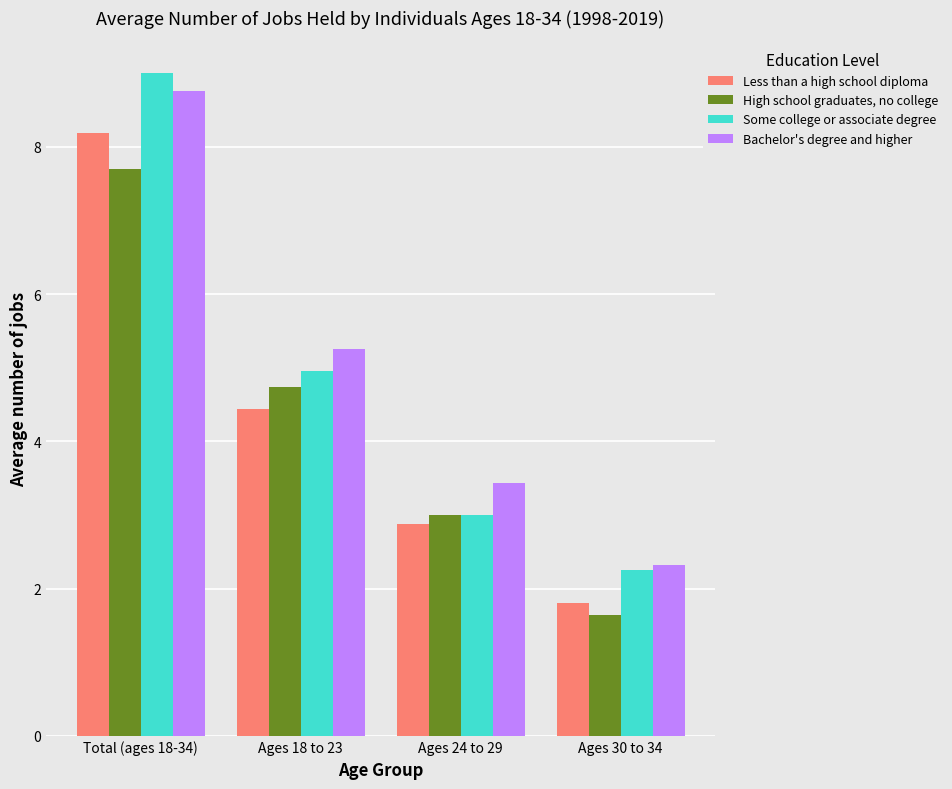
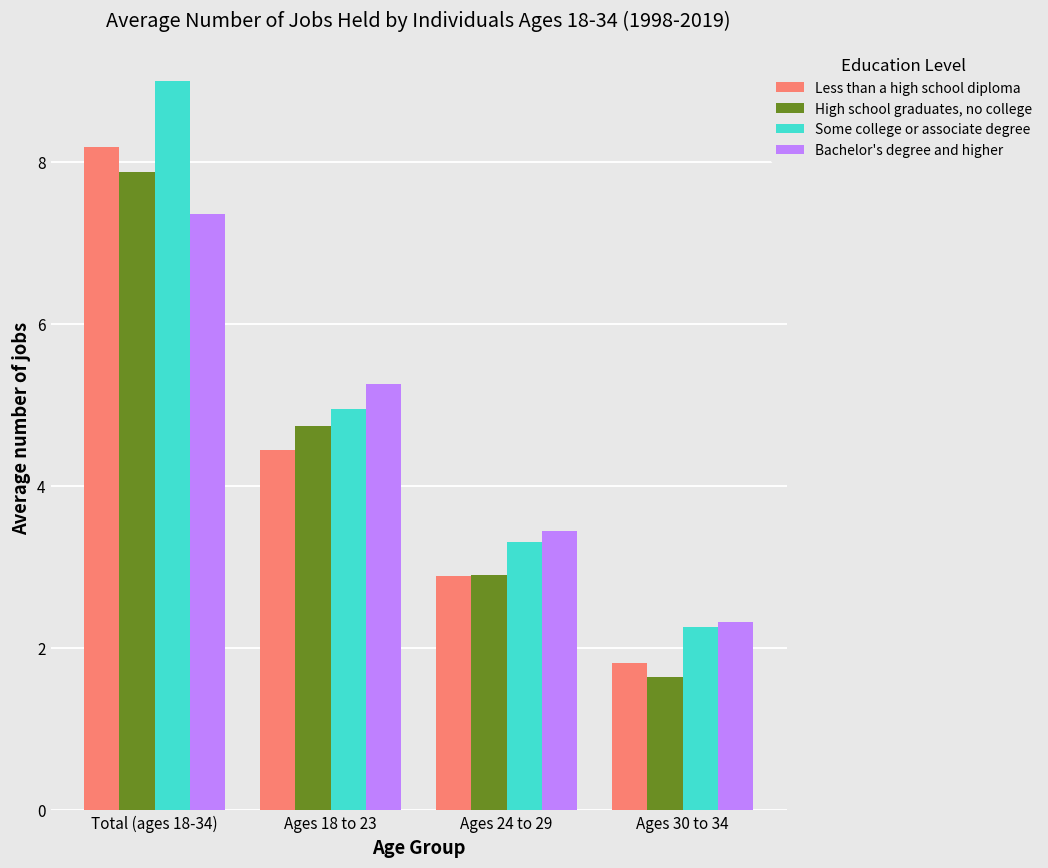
High school graduates, no college, Total (ages 18-34): 7.7 -> 7.9
Bachelor's degree and higher, Total (ages 18-34): 8.8 -> 7.4
High school graduates, no college, Ages 24 to 29: 3.0 -> 2.9
Some college or associate degree, Ages 24 to 29: 3.0 -> 3.3
